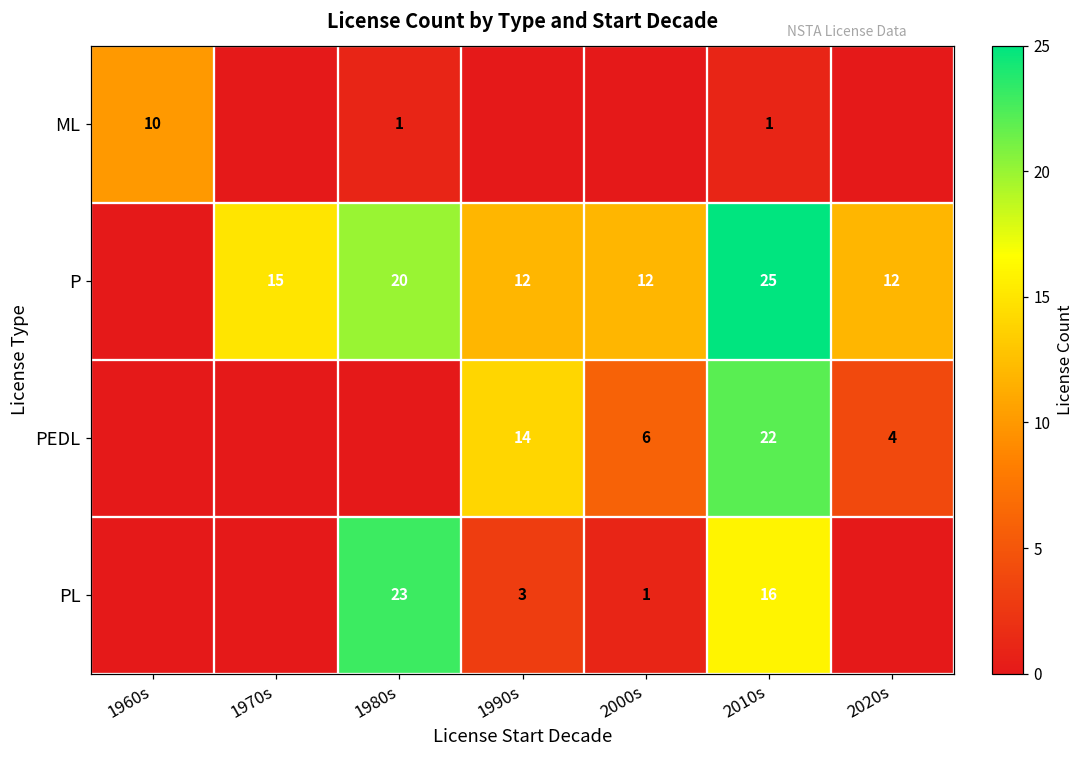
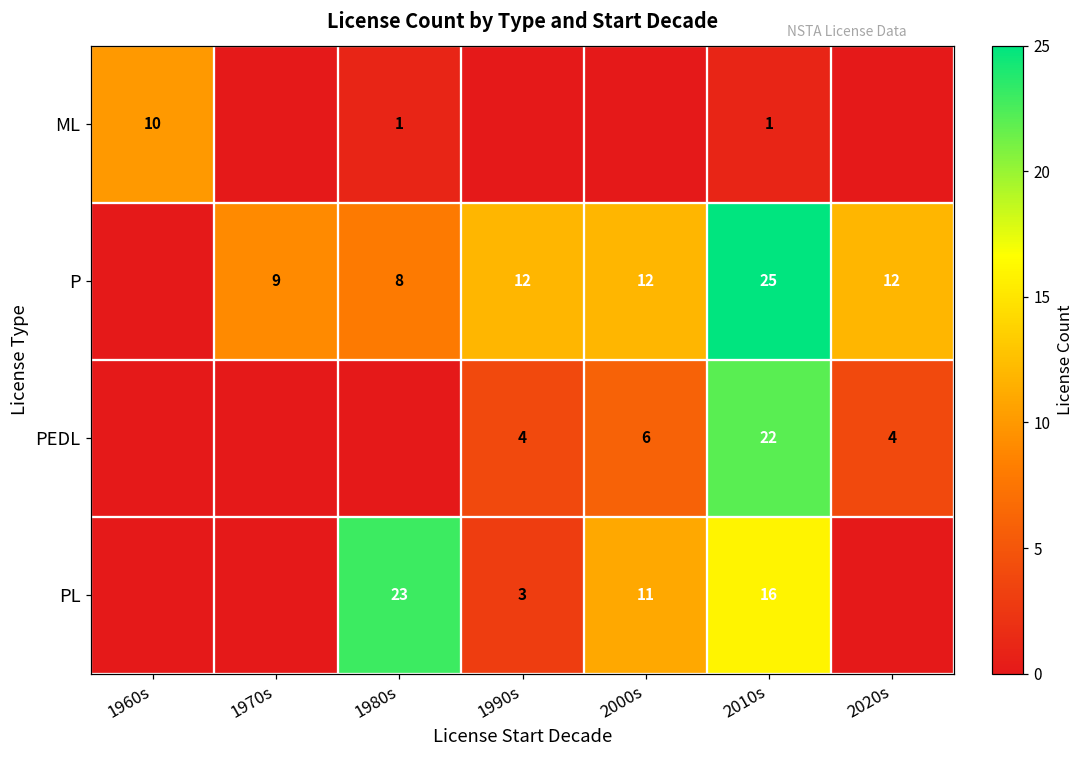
P, 1970s: 15 -> 9
P, 1980s: 20 -> 8
PEDL, 1990s: 14 -> 4
PL, 2000s: 1 -> 11
